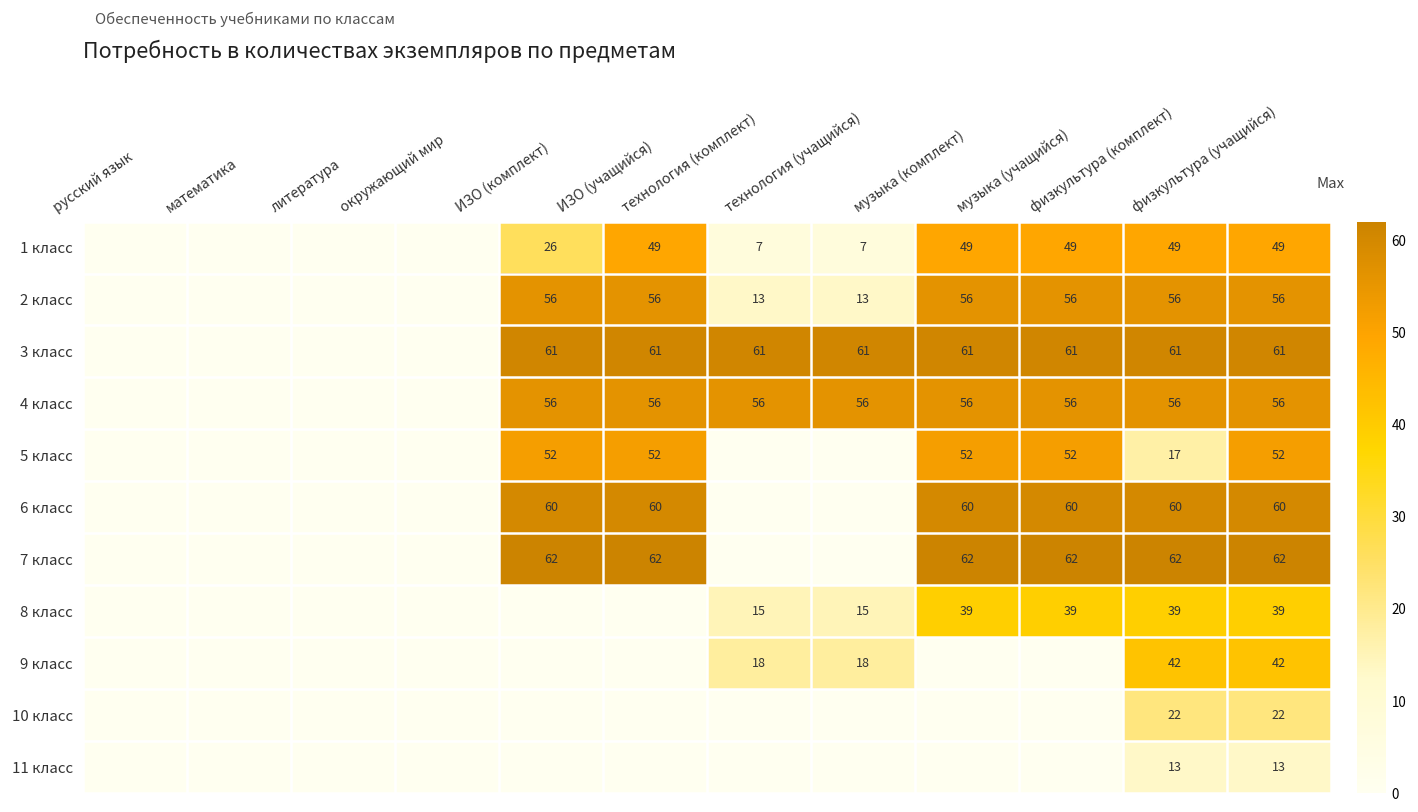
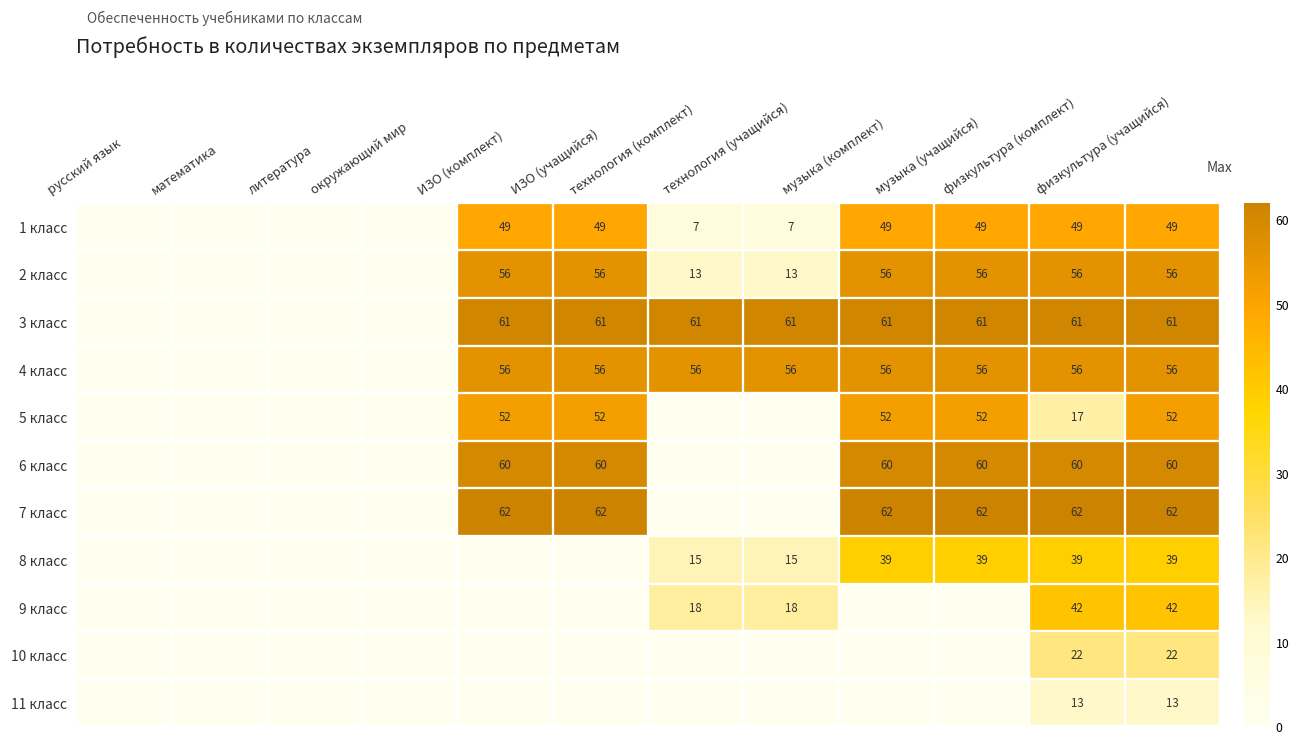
1 класс, ИЗО (комплект): 26 -> 49
